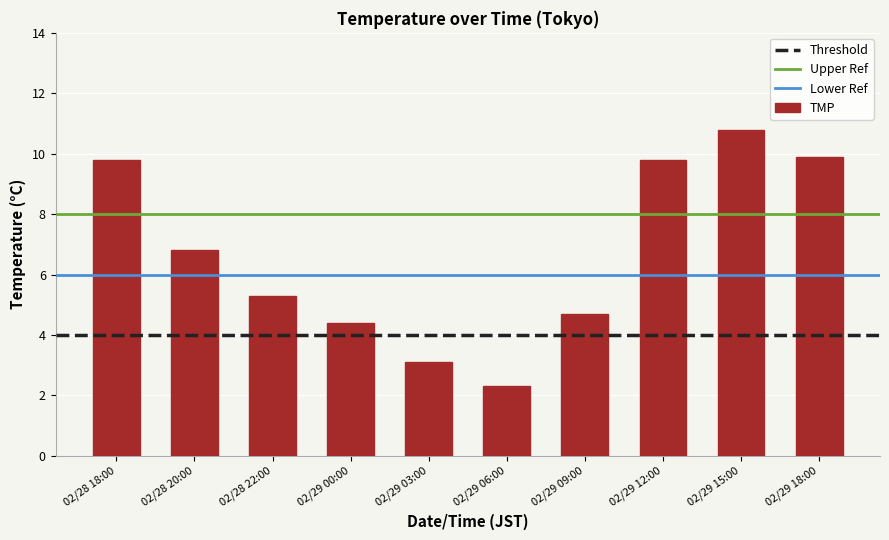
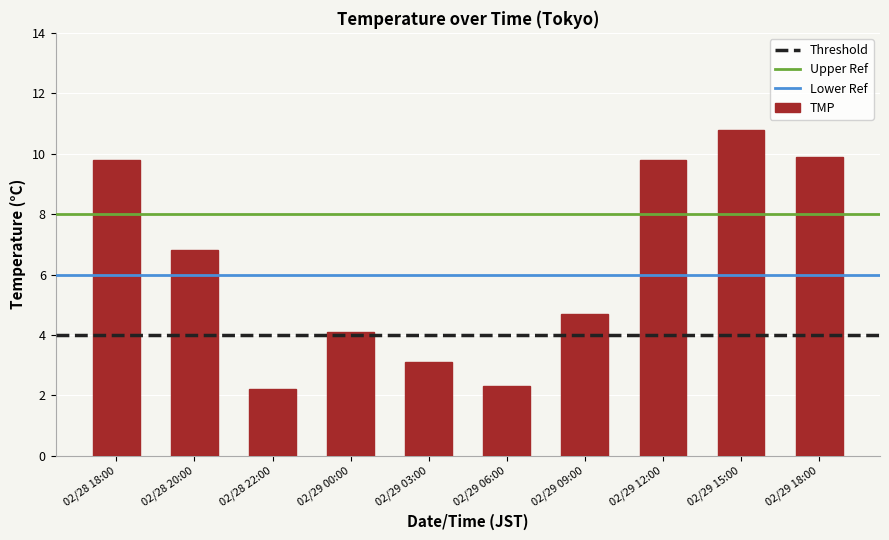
02/28 22:00: 5.3 -> 2.2
02/29 00:00: 4.4 -> 4.1
